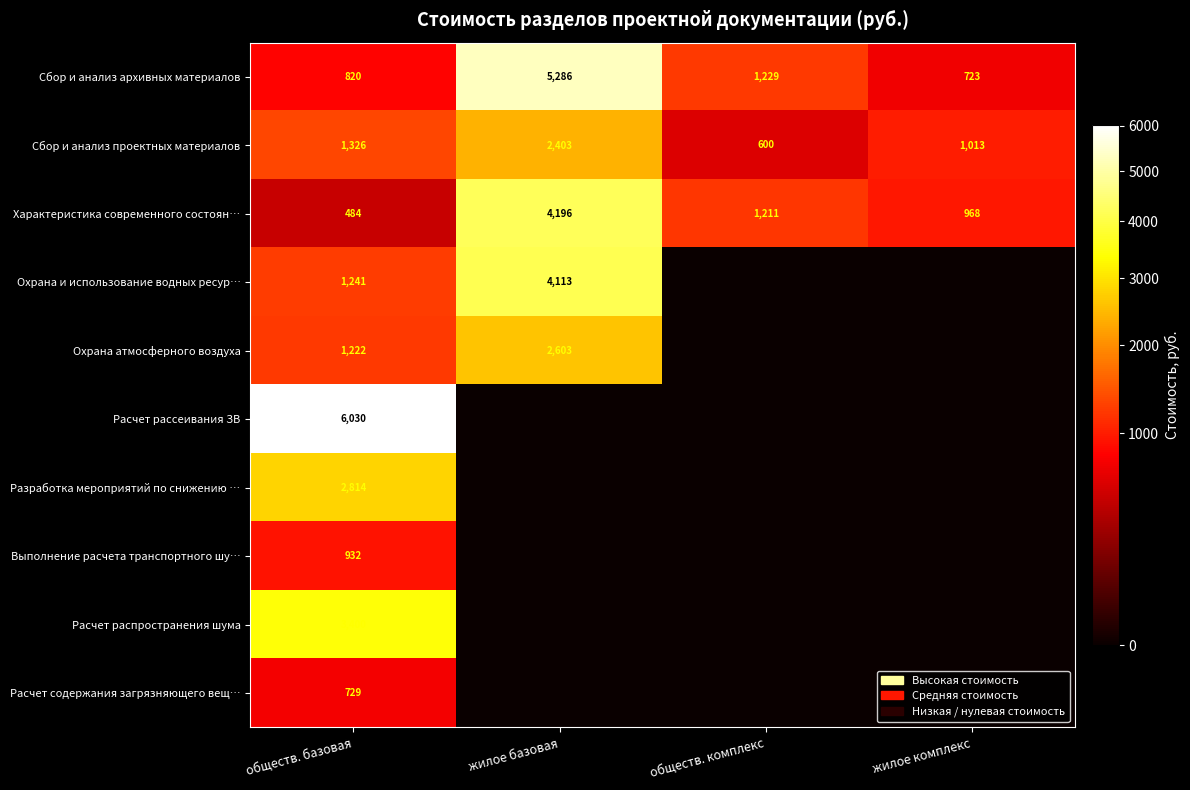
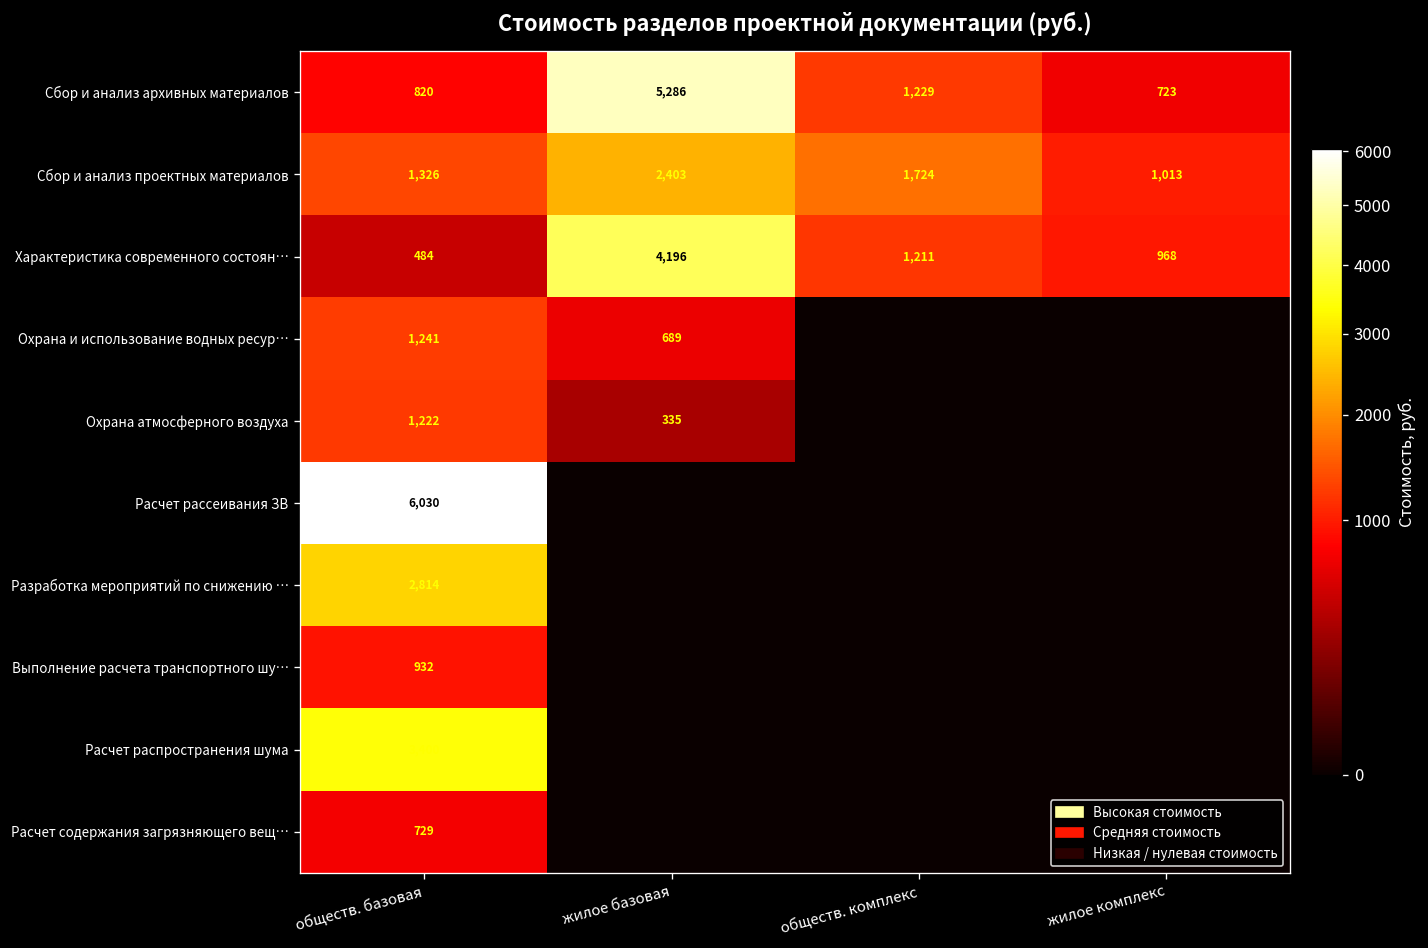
Сбор и анализ проектных материалов, обществ. комплекс: 600 -> 1,724
Охрана и использование водных ресур…, жилое базовая: 4,113 -> 689
Охрана атмосферного воздуха, жилое базовая: 2,603 -> 335
